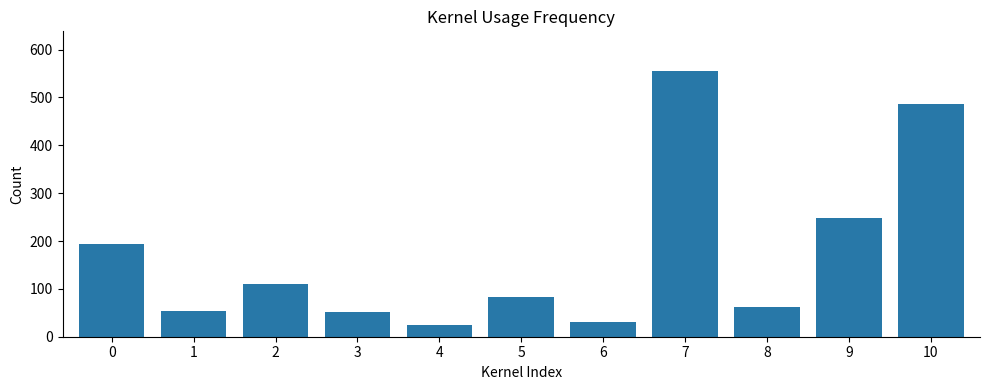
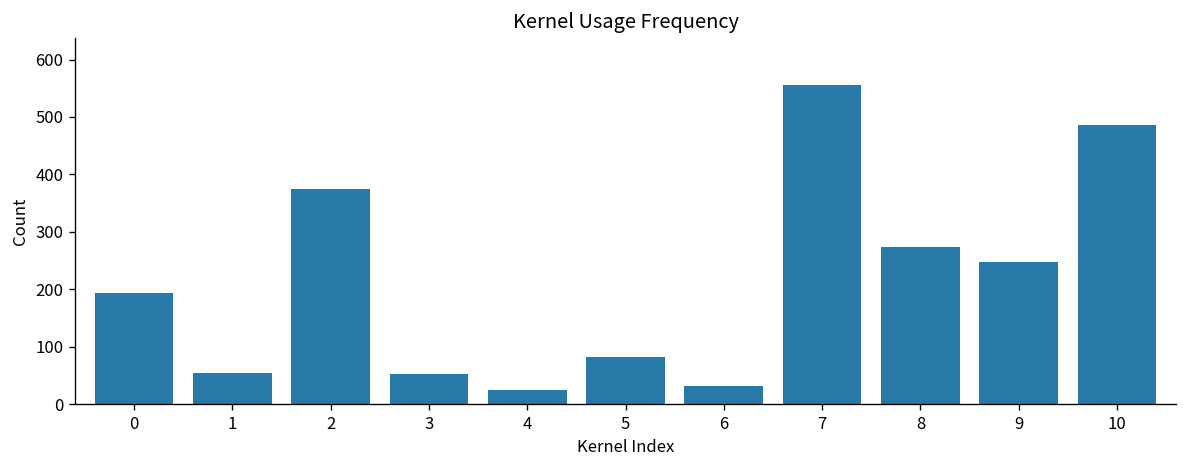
2: 110 -> 380
8: 60 -> 270
